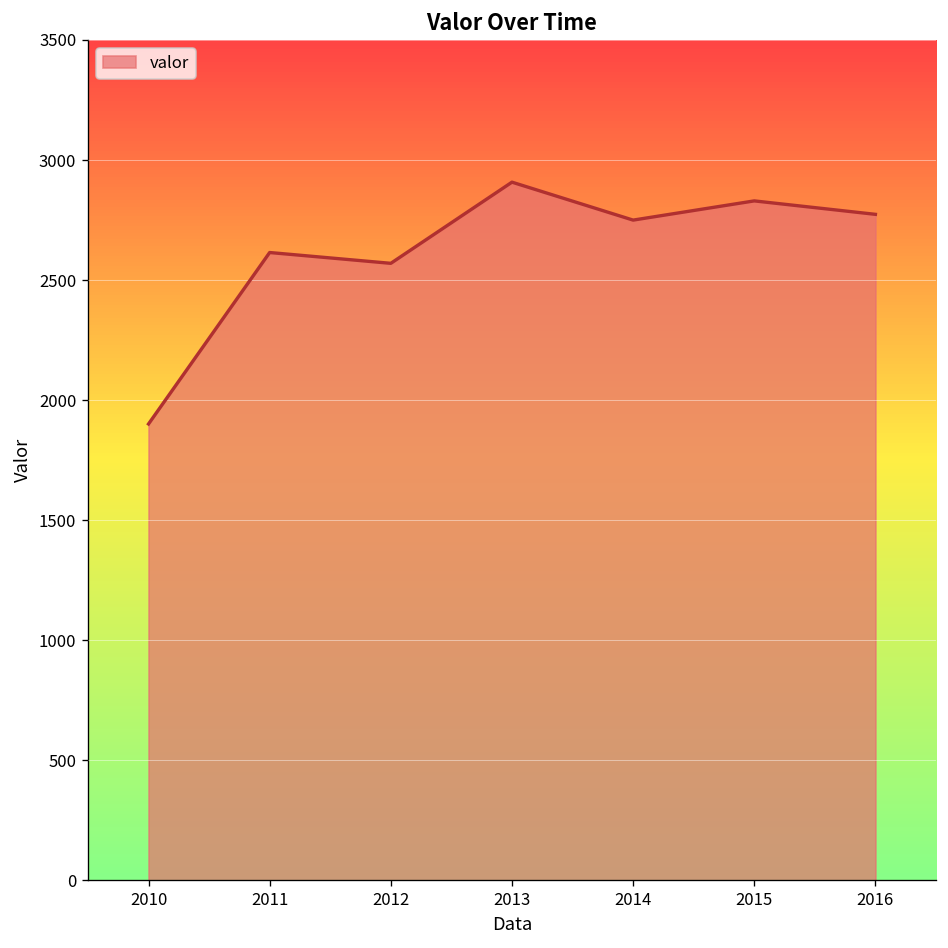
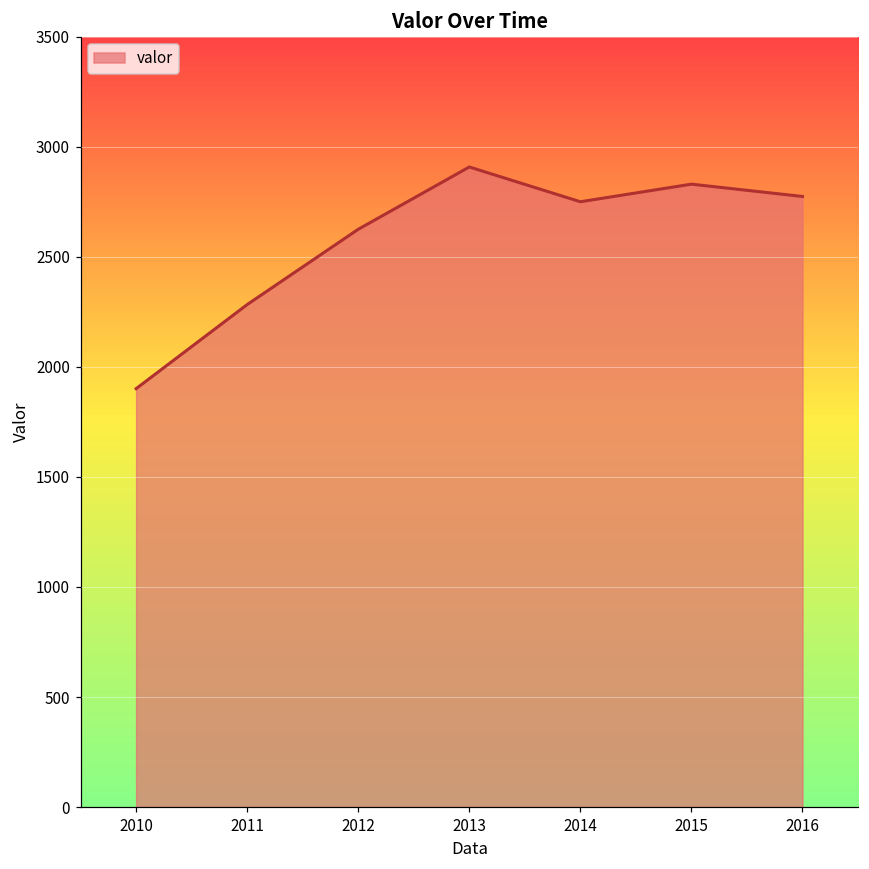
2011: 2620 -> 2280
2012: 2570 -> 2630
